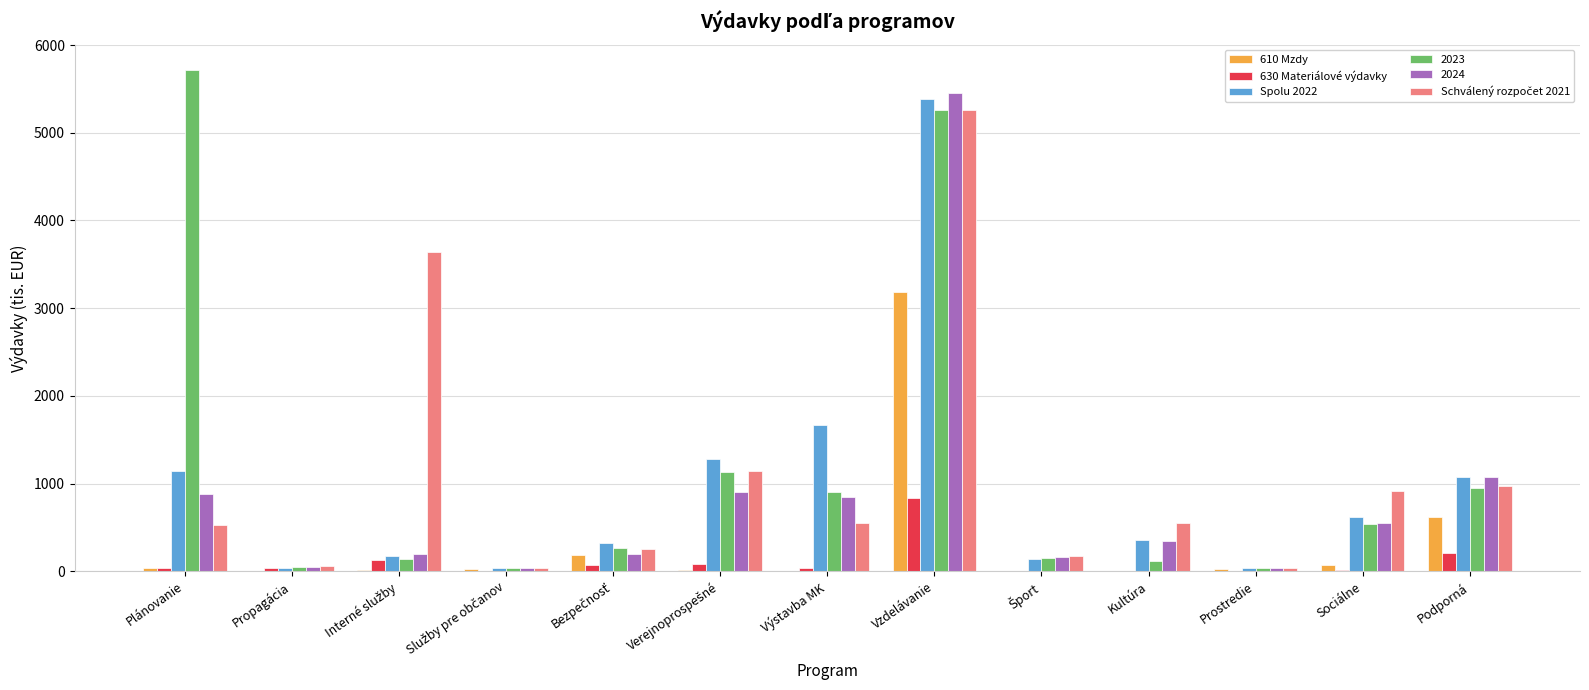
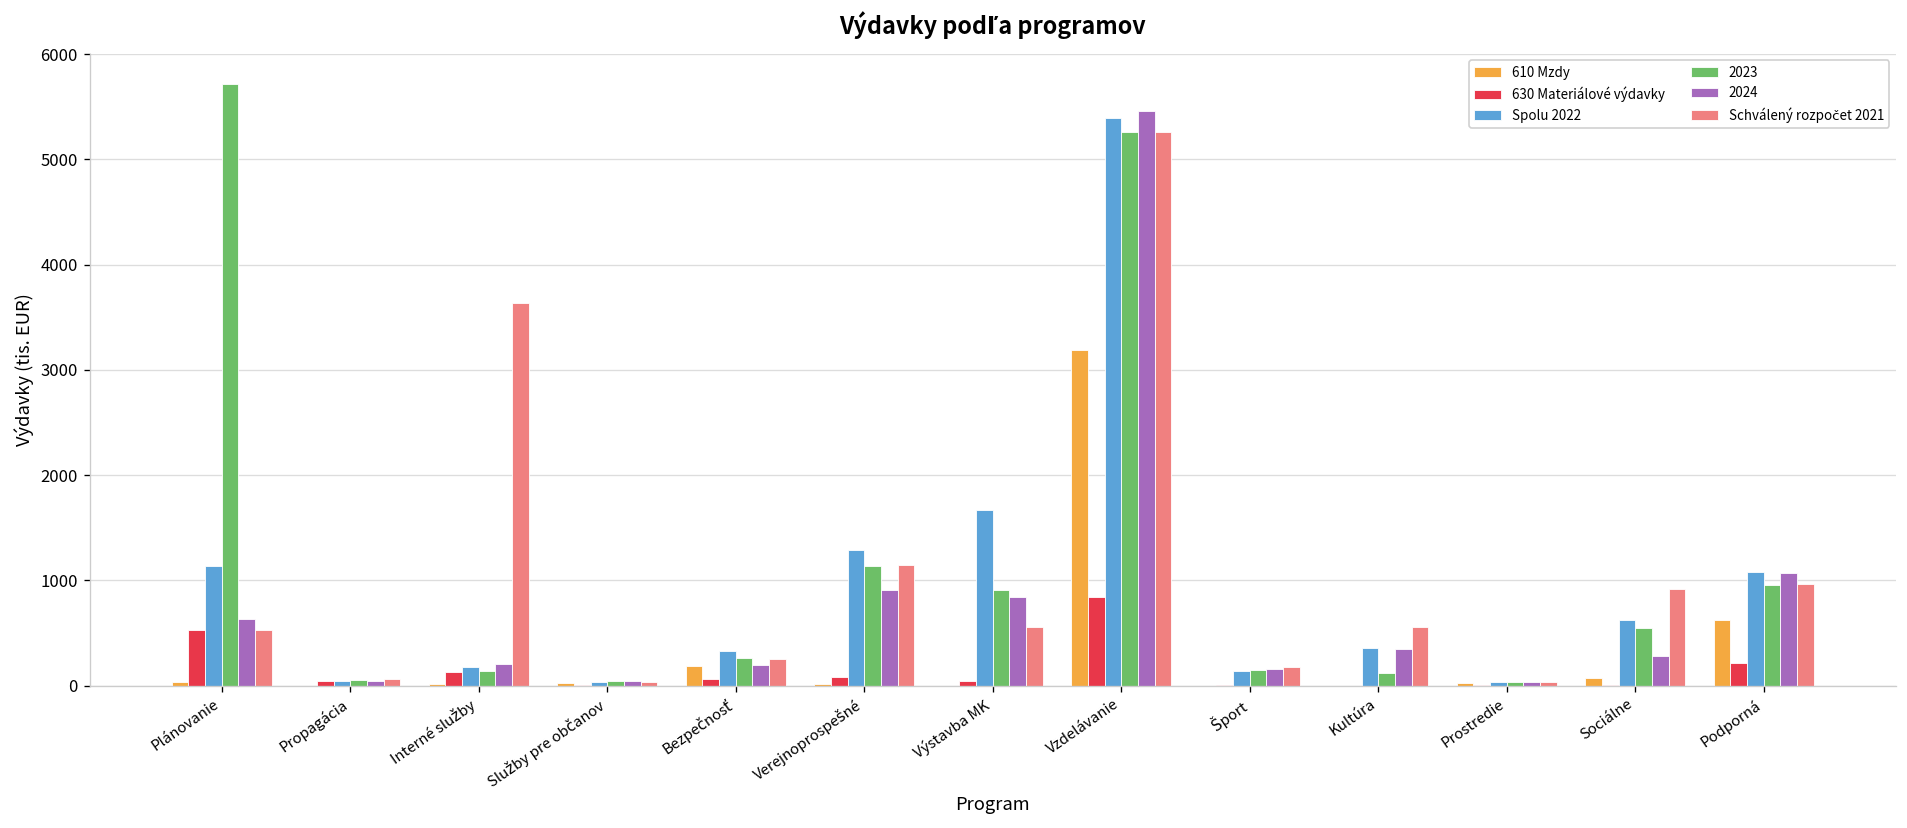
630 Materiálové výdavky, Plánovanie: 0 -> 500
2024, Plánovanie: 900 -> 600
2024, Sociálne: 500 -> 300
